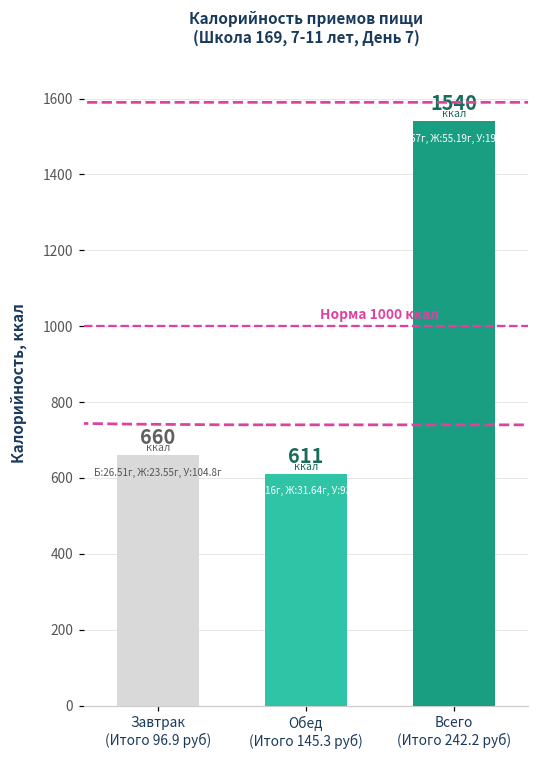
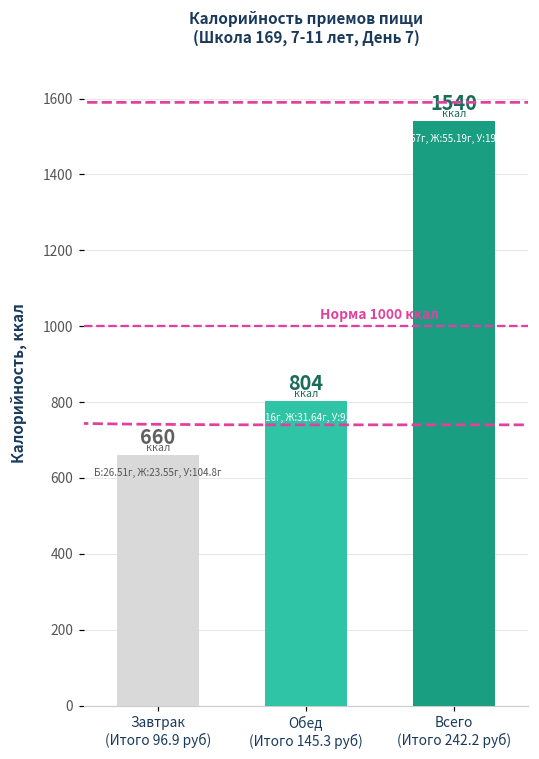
Обед (Итого 145.3 руб): 611 -> 804
